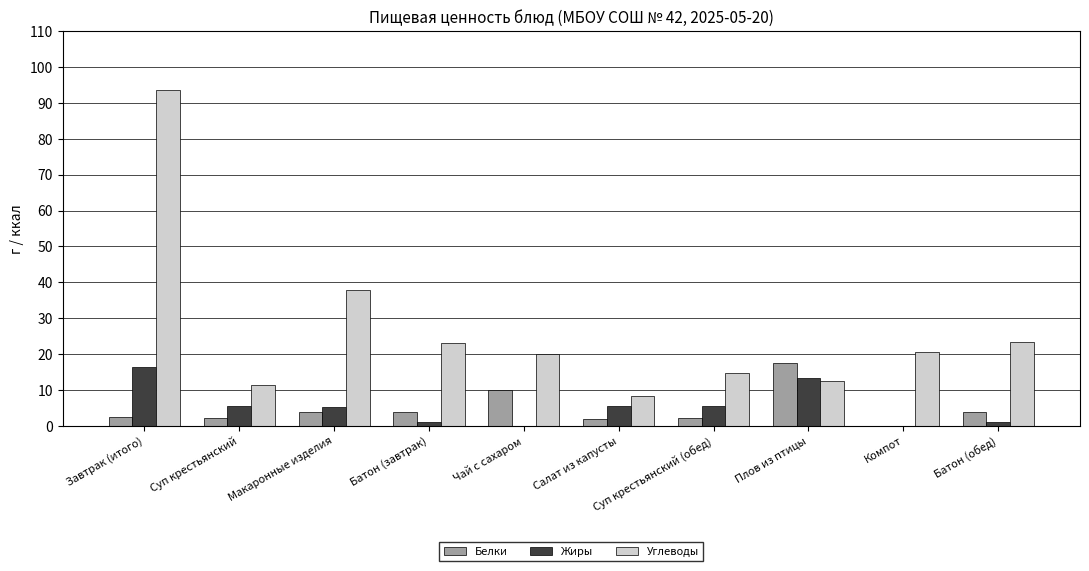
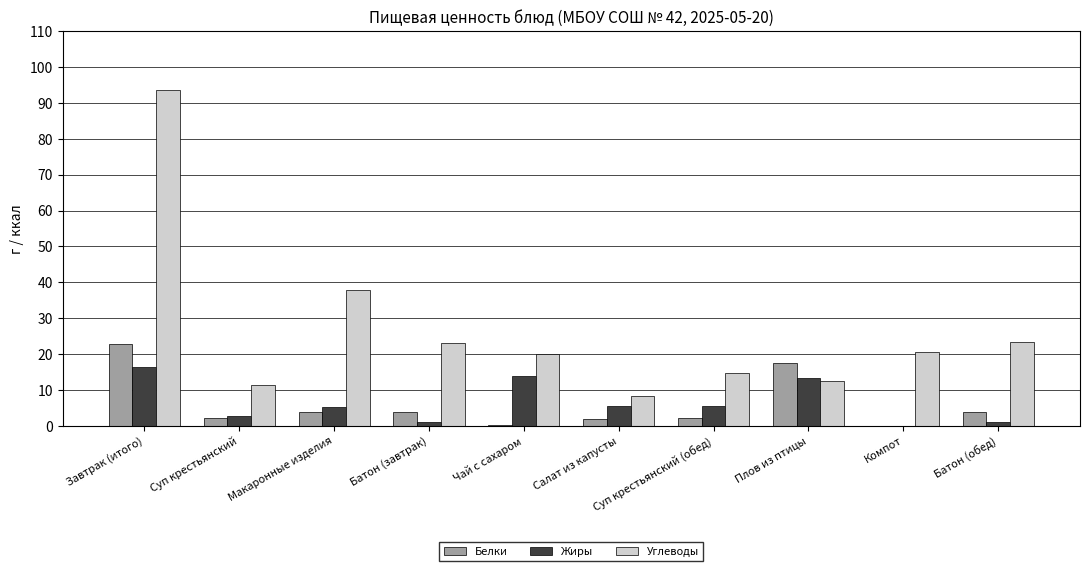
Белки, Завтрак (итого): 3 -> 23
Жиры, Суп крестьянский: 6 -> 3
Белки, Чай с сахаром: 10 -> 0
Жиры, Чай с сахаром: 0 -> 14
